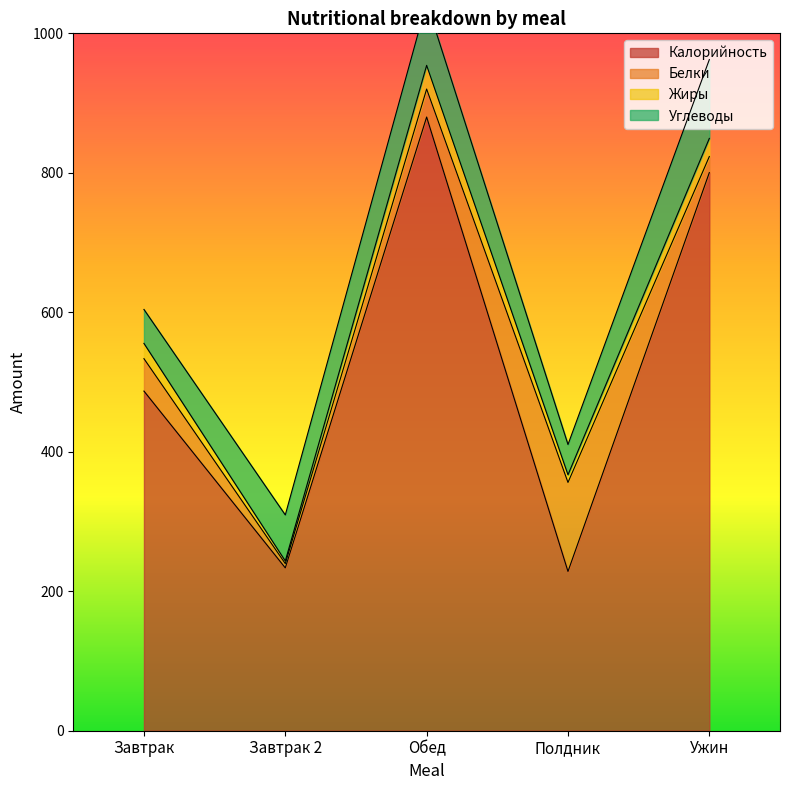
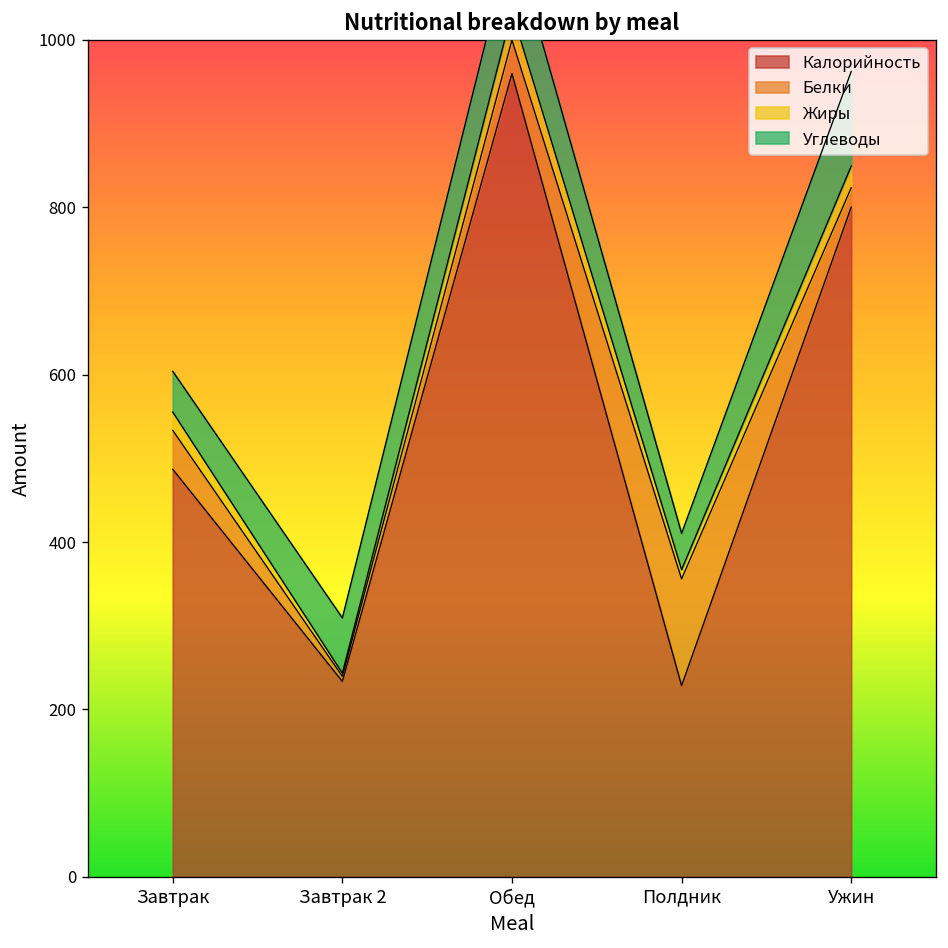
Калорийность, Обед: 880 -> 960
